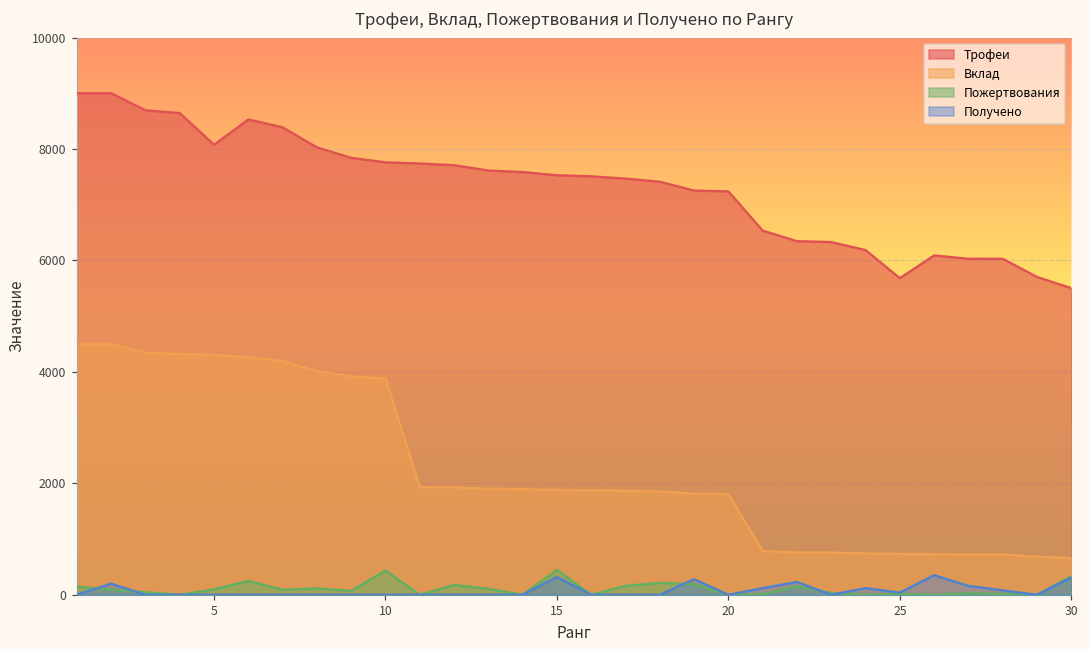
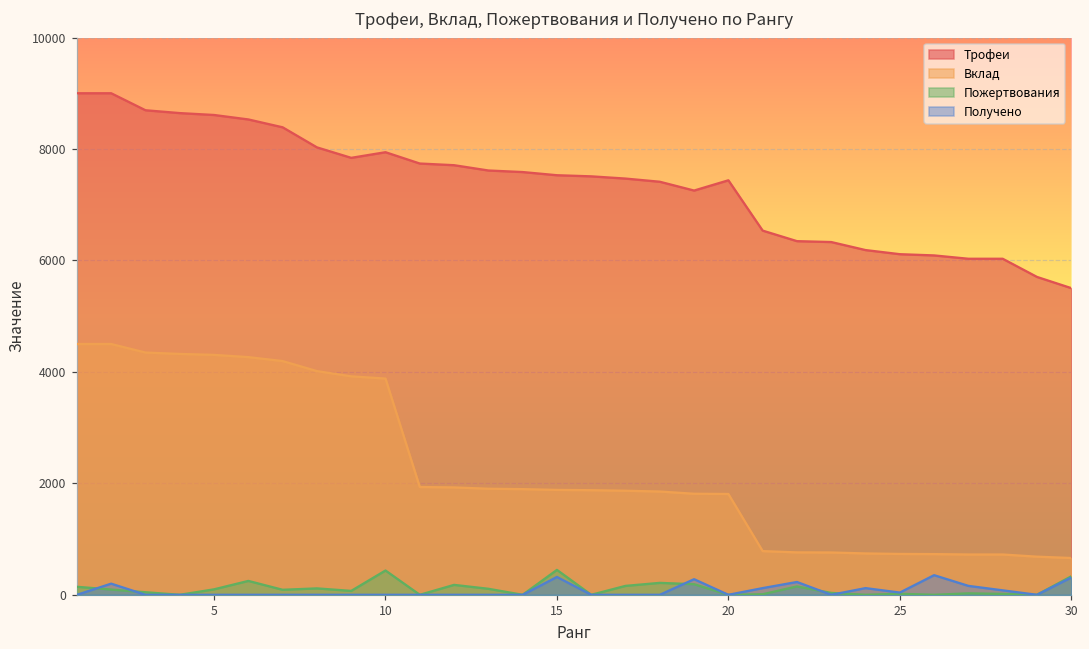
Трофеи, 5: 8100 -> 8600
Трофеи, 10: 7800 -> 7900
Трофеи, 20: 7200 -> 7400
Трофеи, 25: 5700 -> 6100
